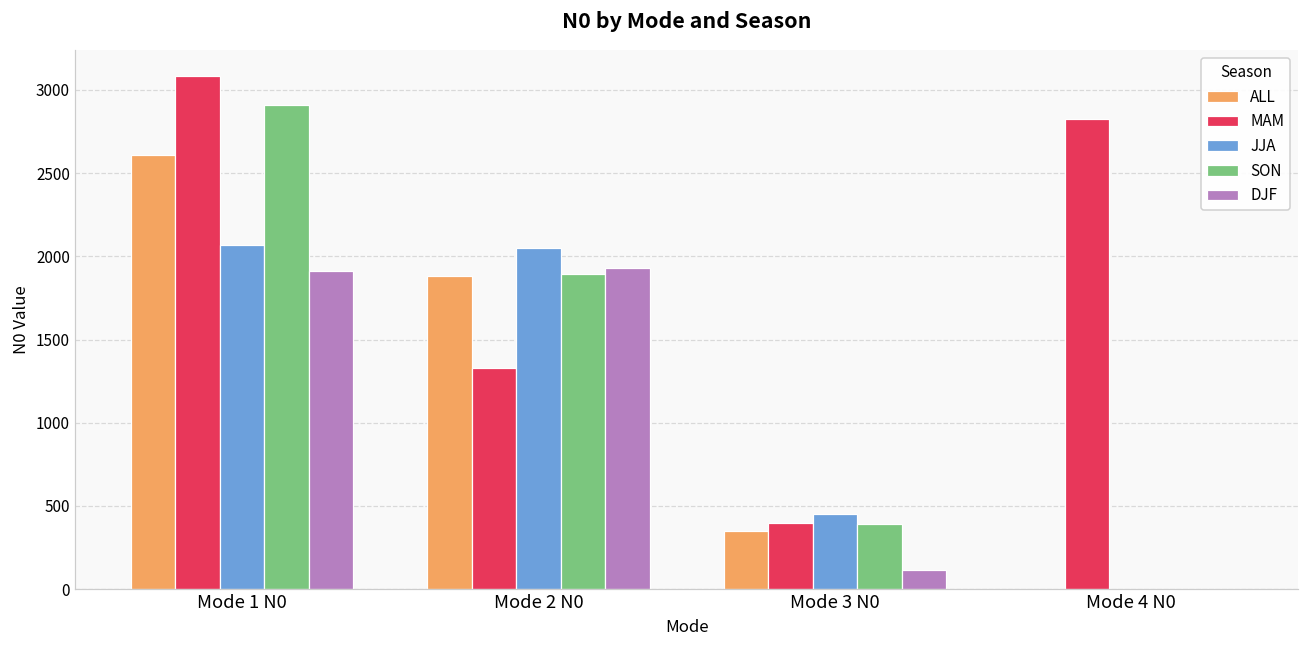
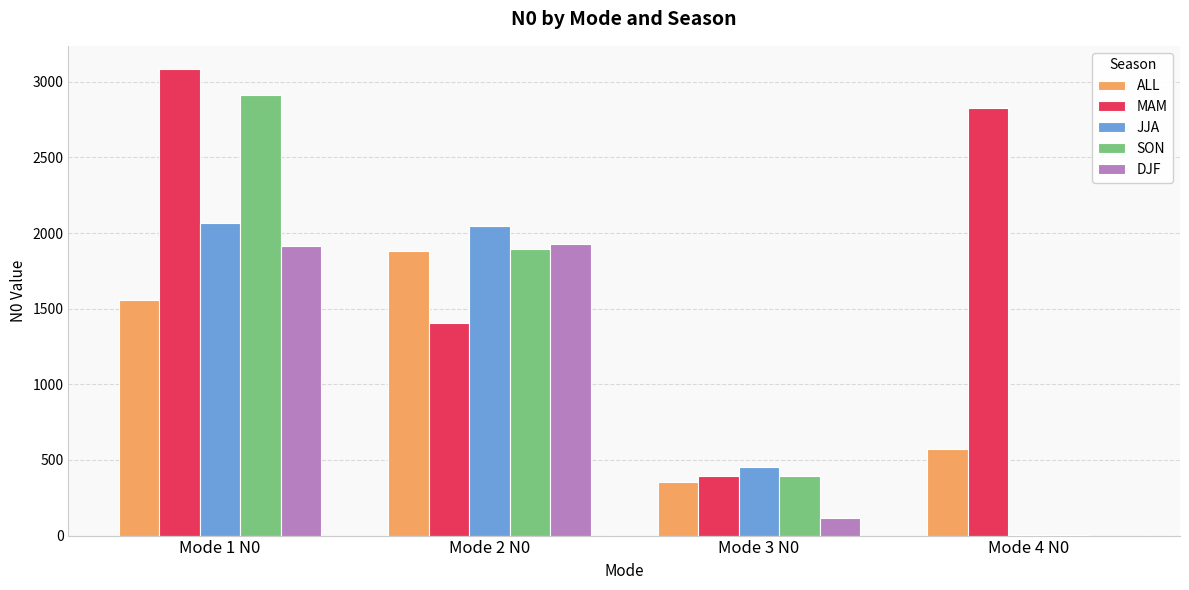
ALL, Mode 1 N0: 2610 -> 1560
MAM, Mode 2 N0: 1330 -> 1410
ALL, Mode 4 N0: 0 -> 570
